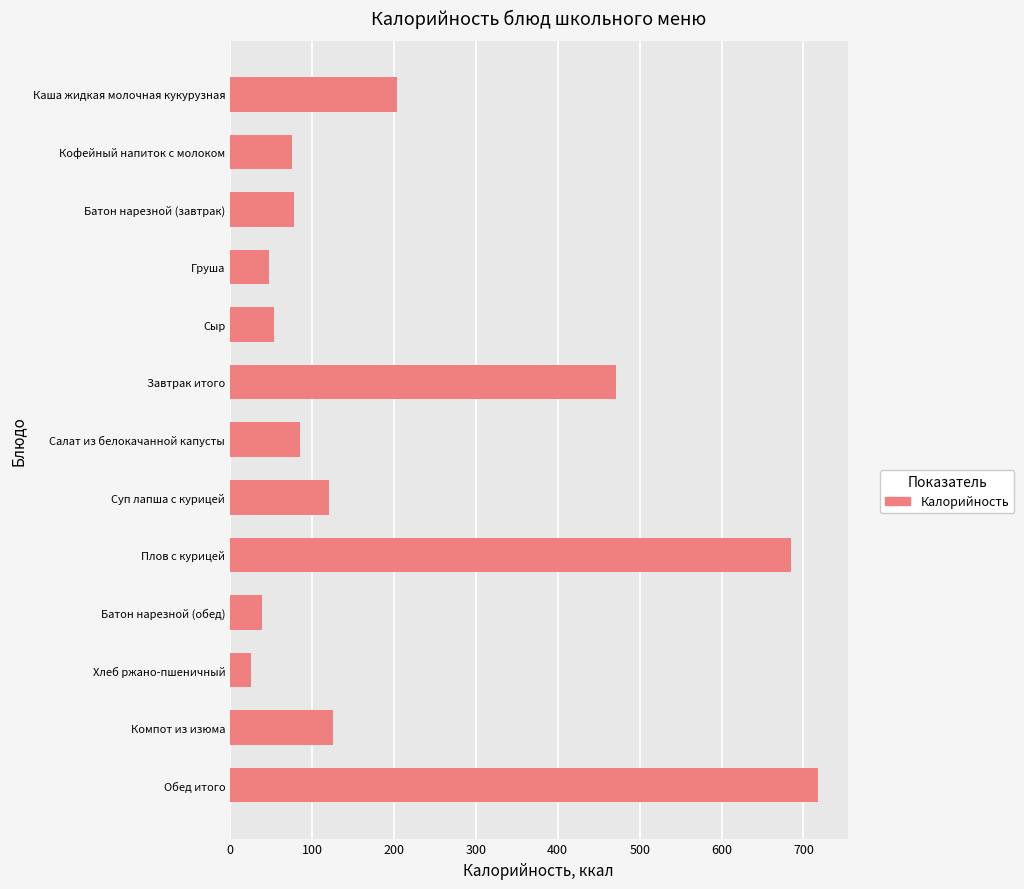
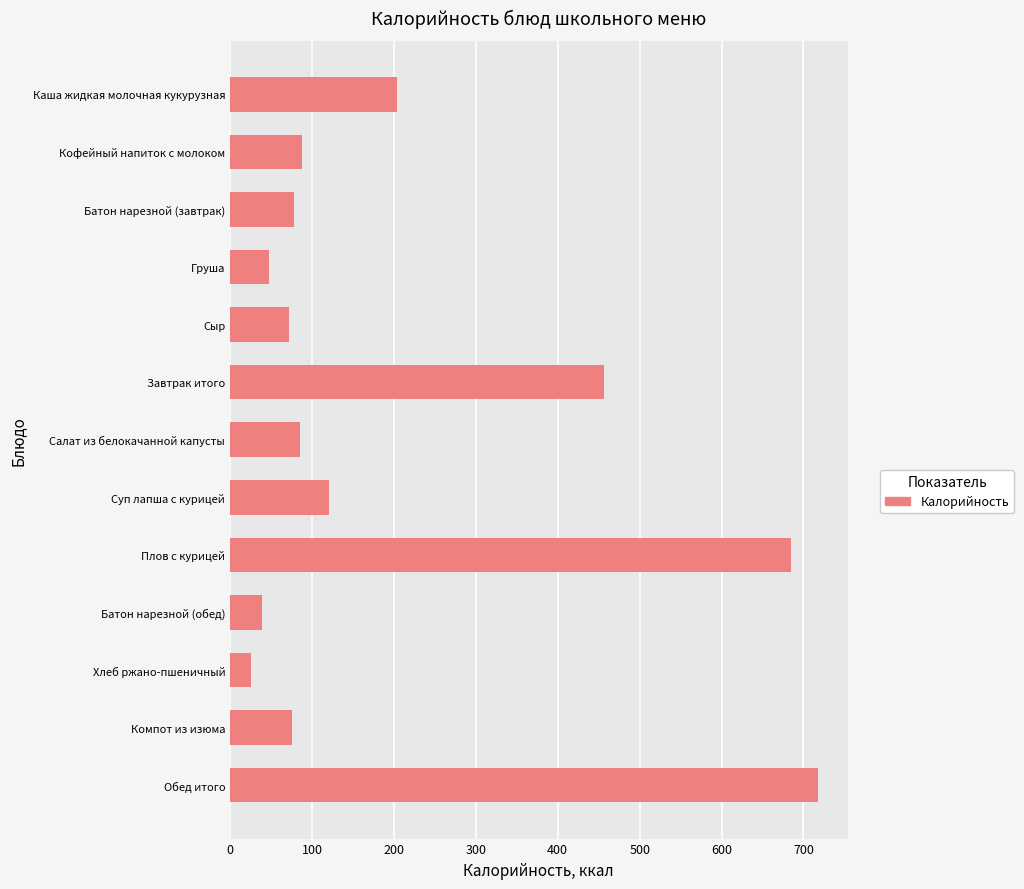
Кофейный напиток с молоком: 80 -> 90
Сыр: 50 -> 70
Завтрак итого: 470 -> 460
Компот из изюма: 130 -> 80
